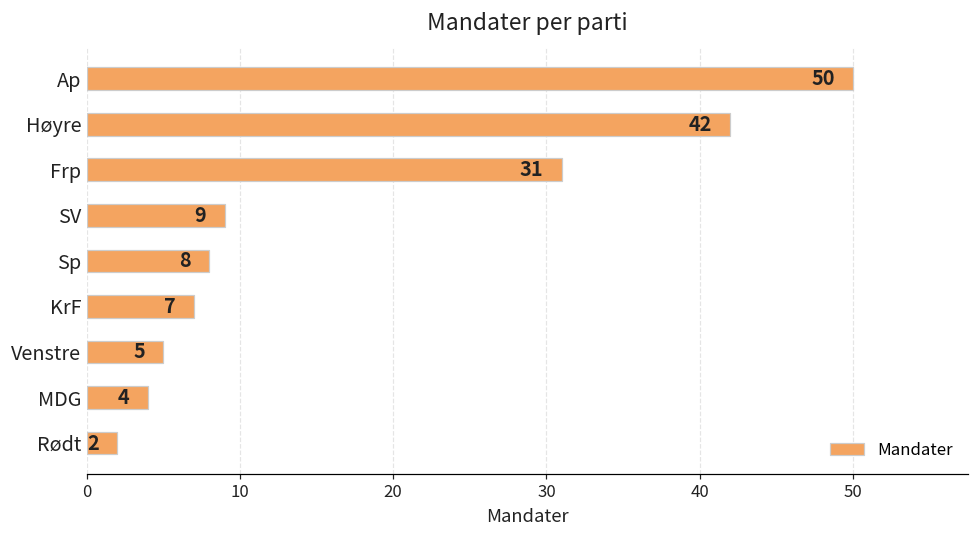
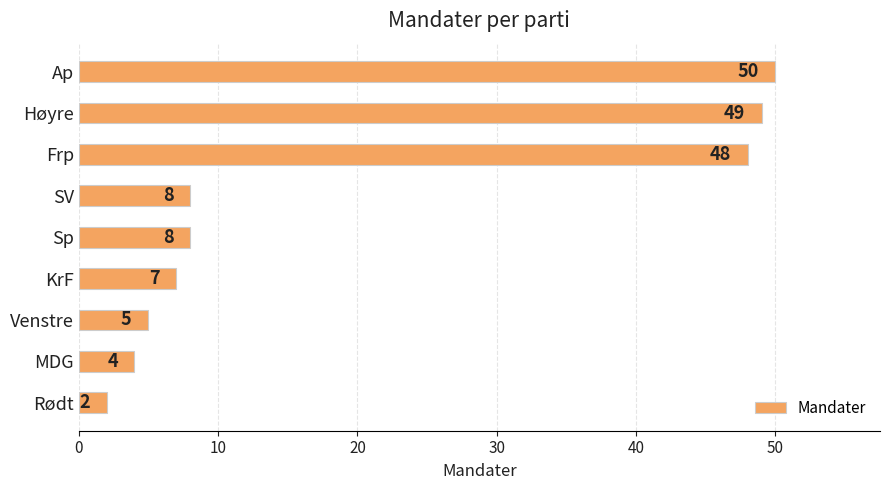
Høyre: 42 -> 49
Frp: 31 -> 48
SV: 9 -> 8
